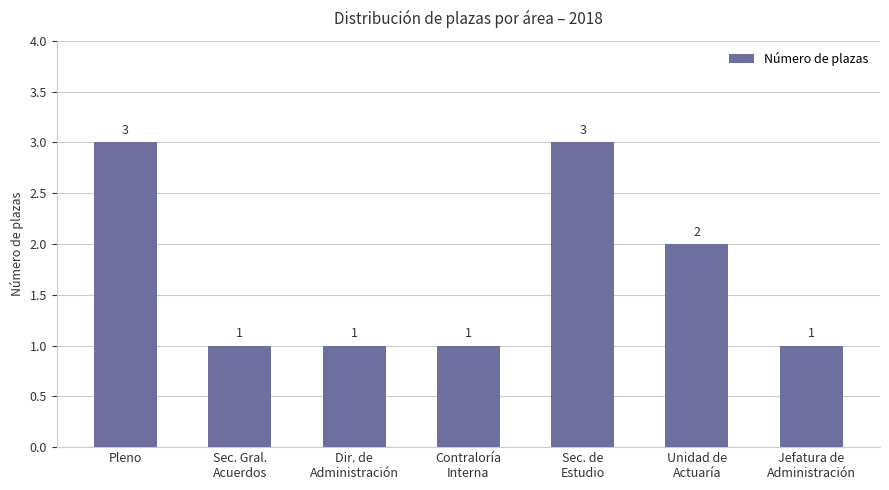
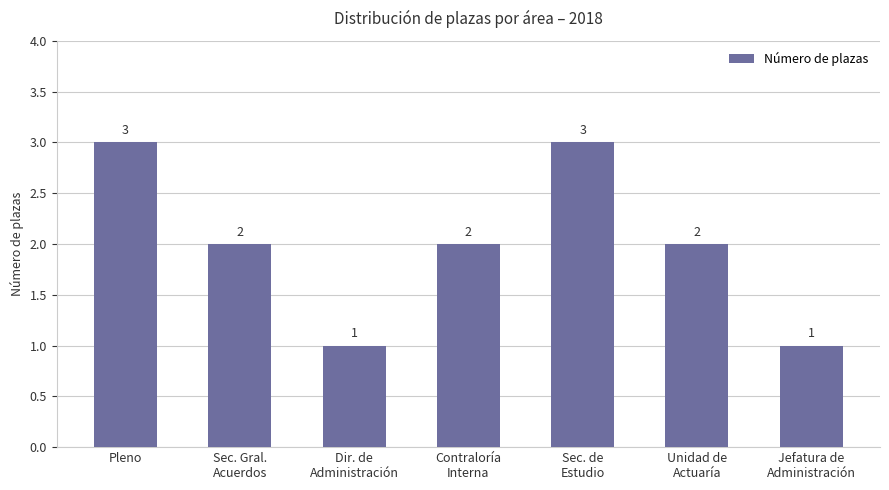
Sec. Gral. Acuerdos: 1 -> 2
Contraloría Interna: 1 -> 2
